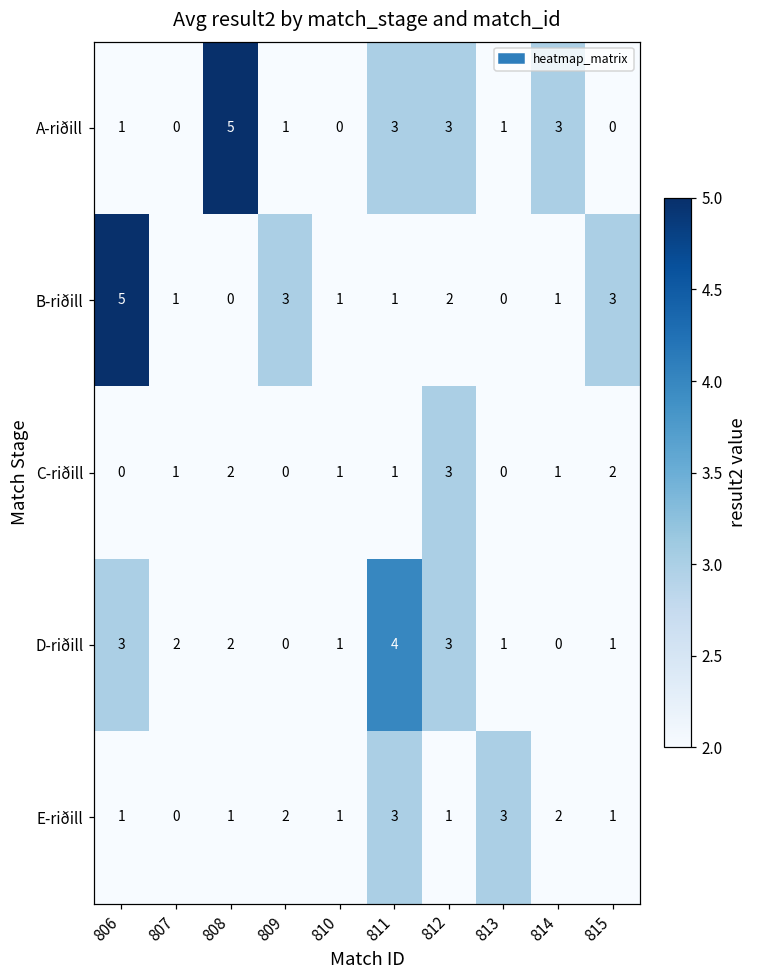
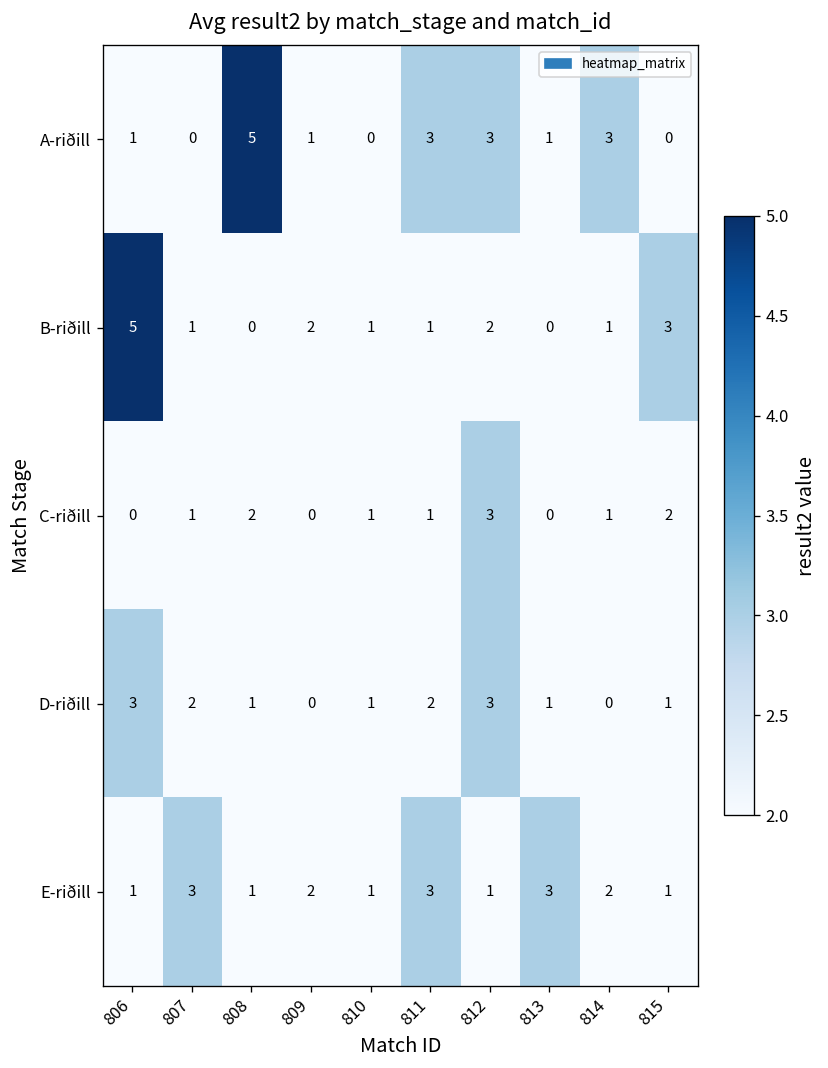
B-riðill, 809: 3 -> 2
D-riðill, 808: 2 -> 1
D-riðill, 811: 4 -> 2
E-riðill, 807: 0 -> 3
